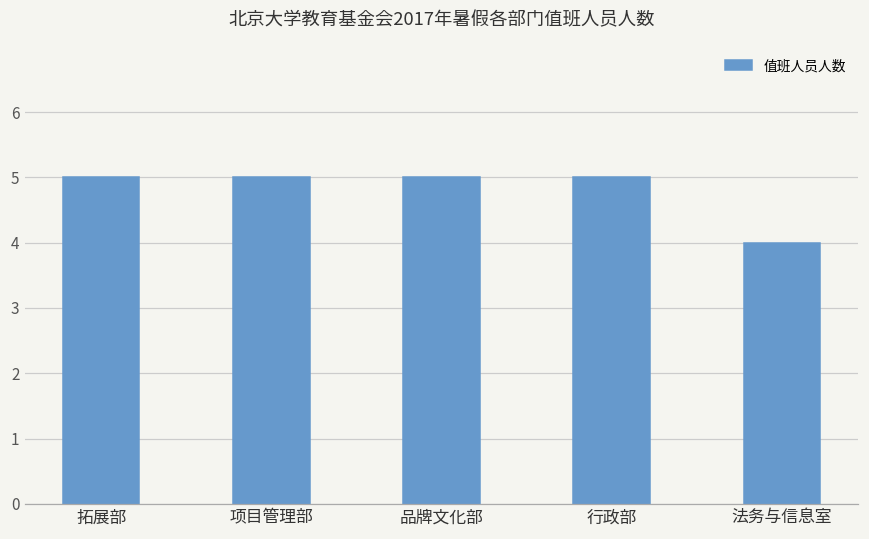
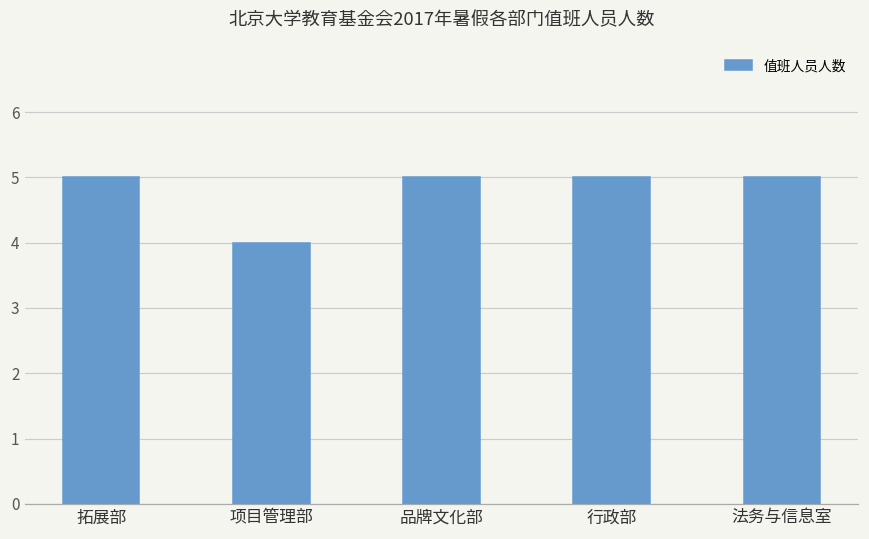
项目管理部: 5 -> 4
法务与信息室: 4 -> 5
